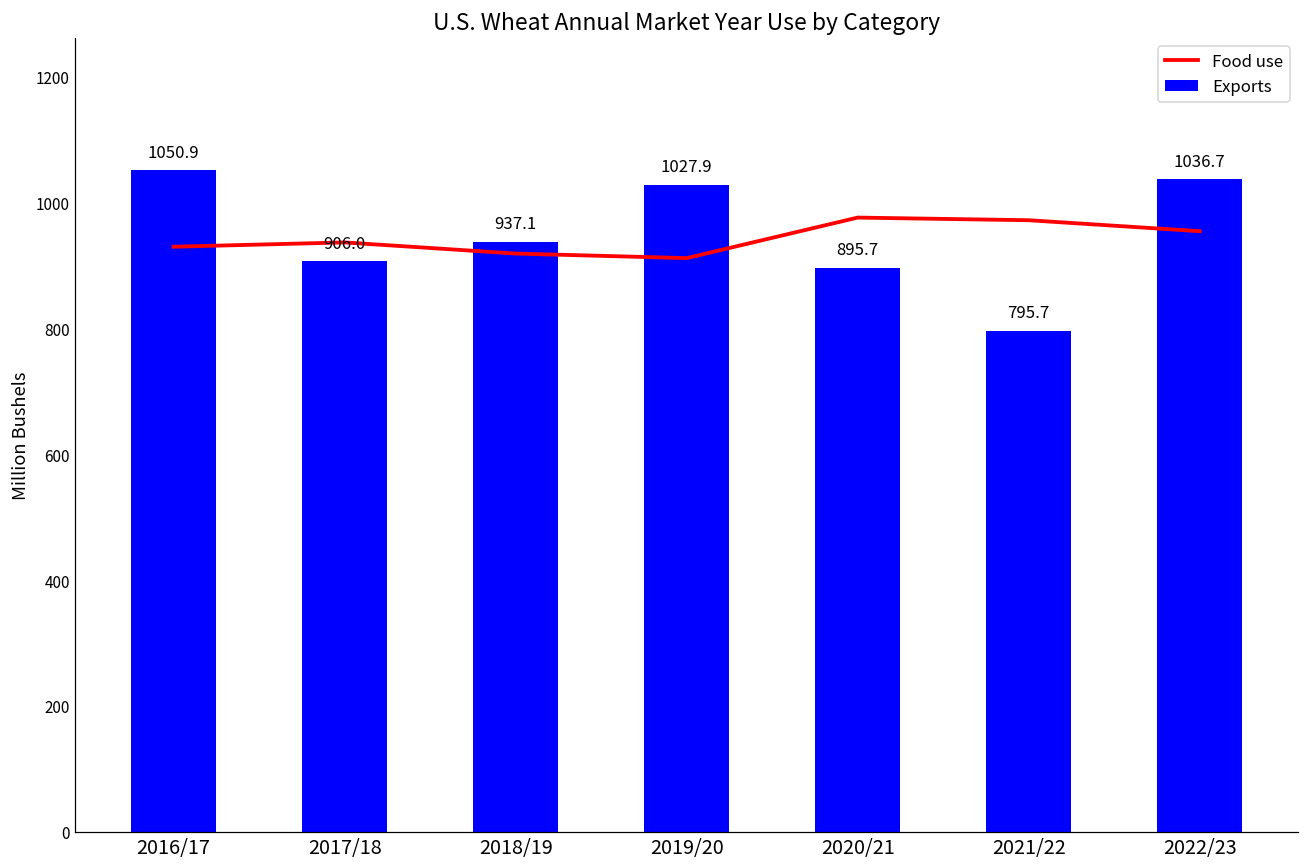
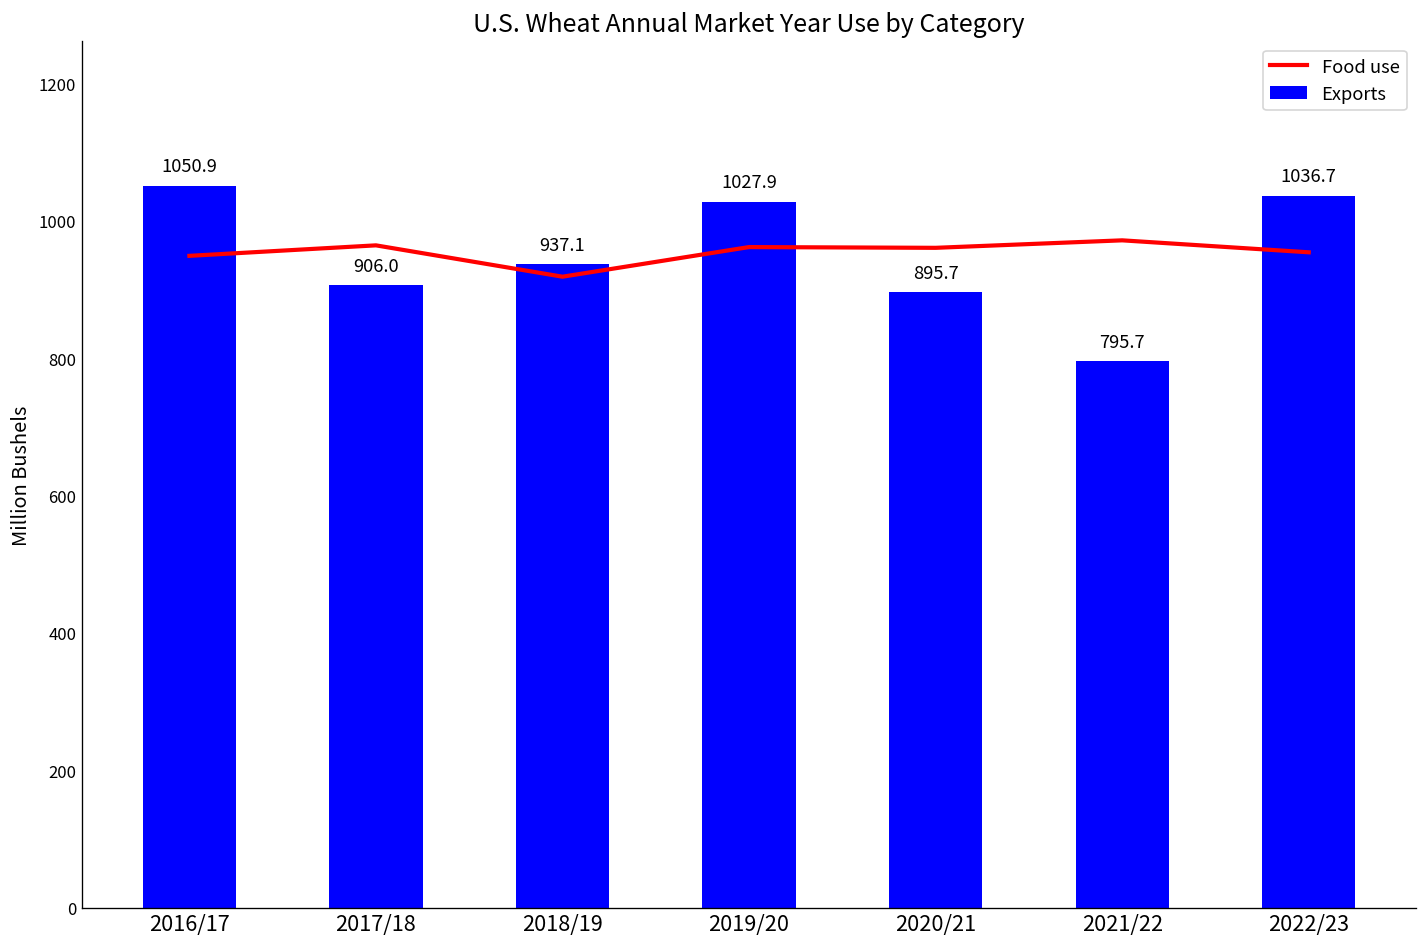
Food use, 2016/17: 930 -> 950
Food use, 2017/18: 940 -> 960
Food use, 2019/20: 910 -> 960
Food use, 2020/21: 980 -> 960
